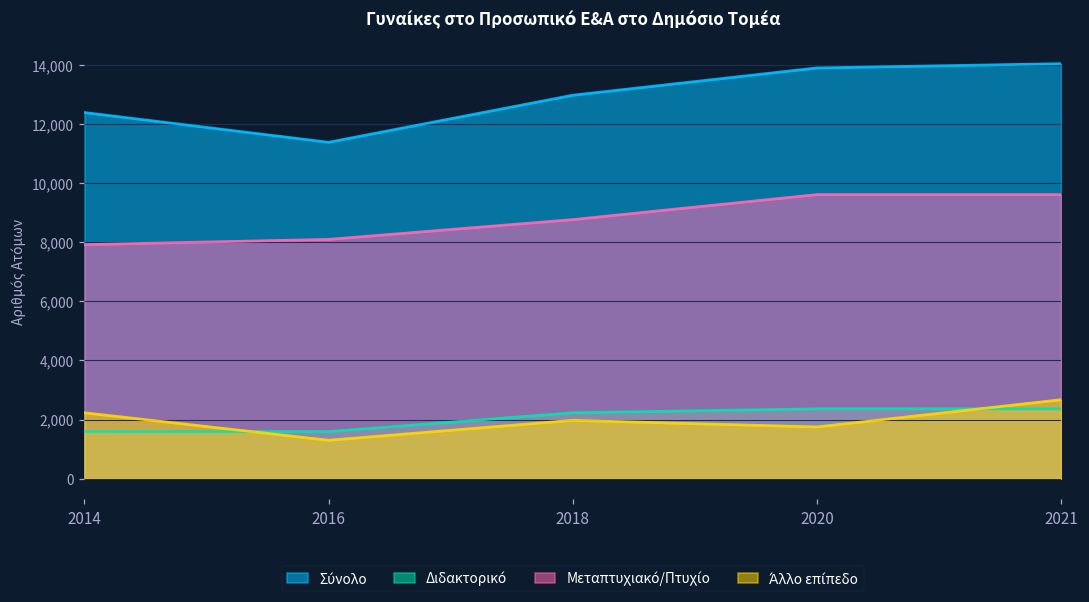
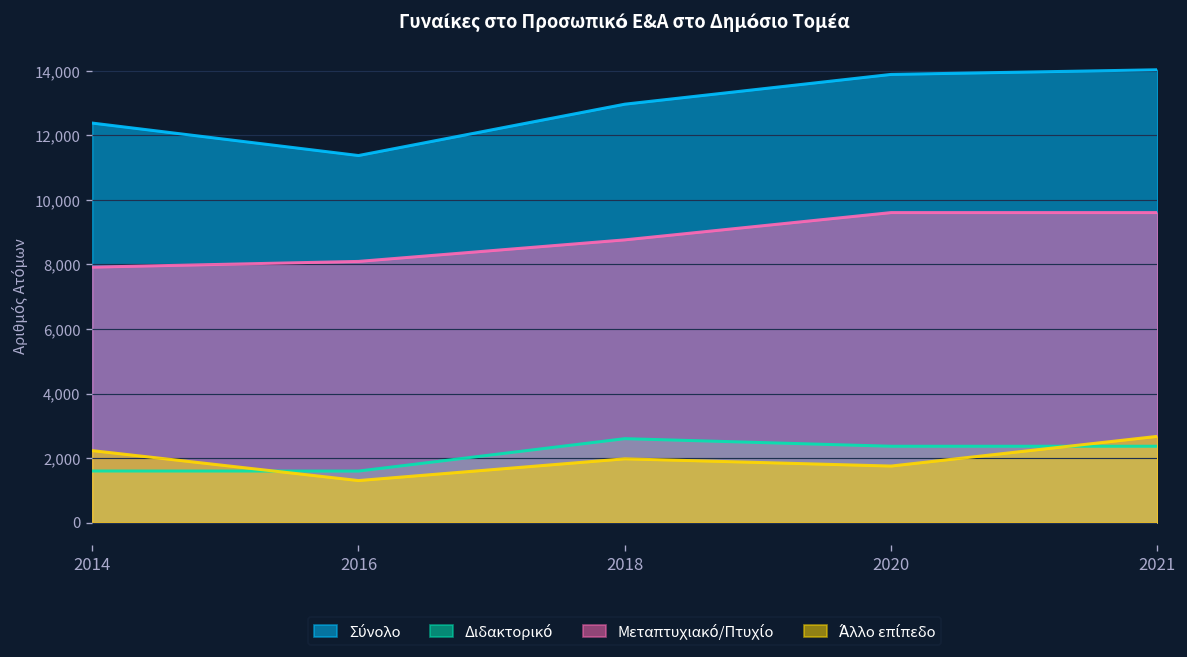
Διδακτορικό, 2018: 2,200 -> 2,600
